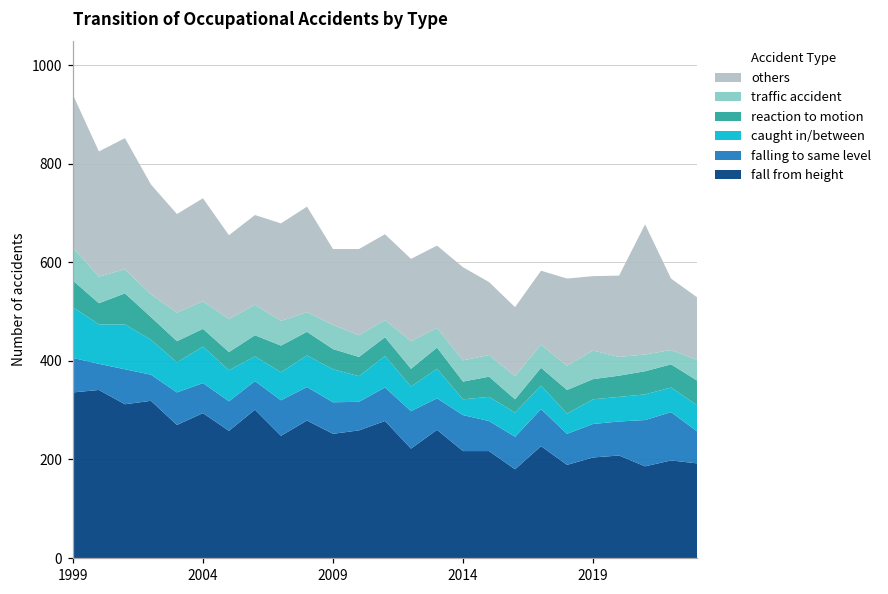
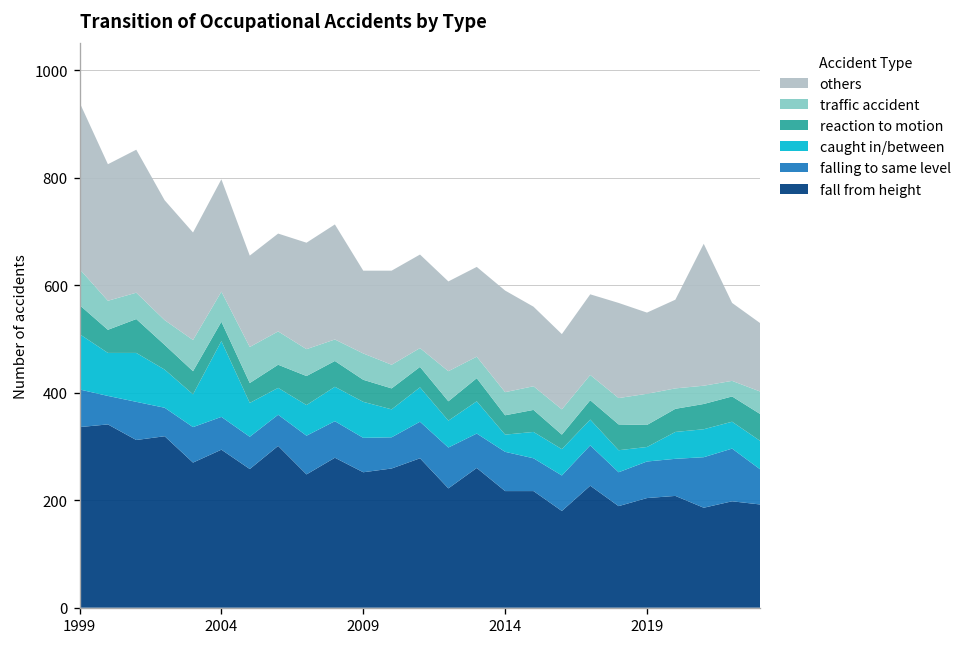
caught in/between, 2004: 70 -> 140
caught in/between, 2019: 50 -> 30
